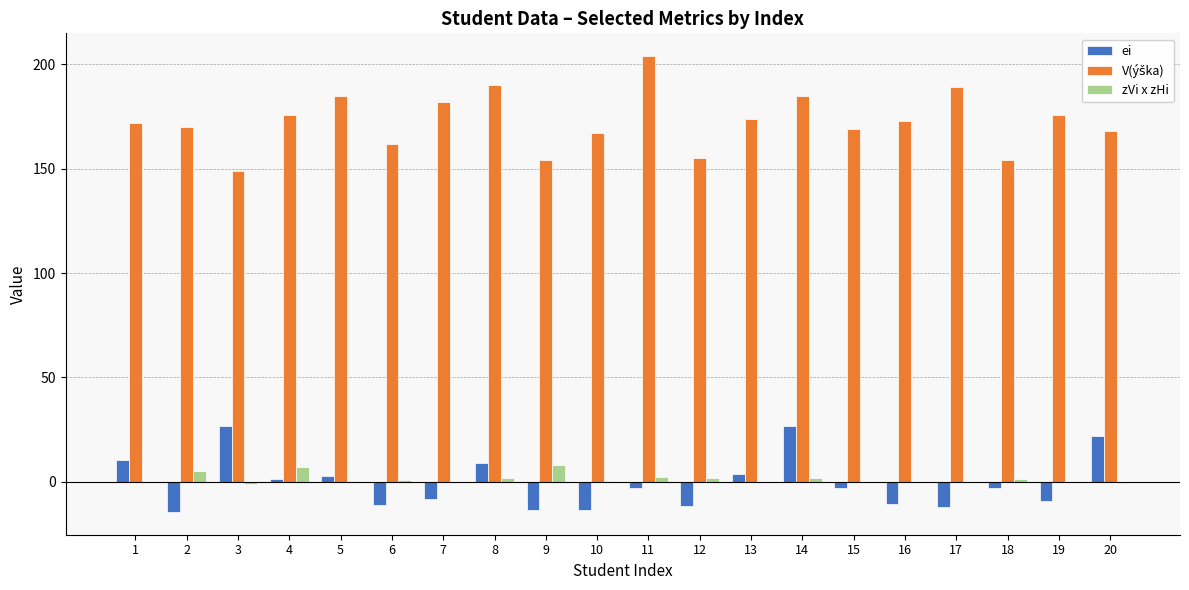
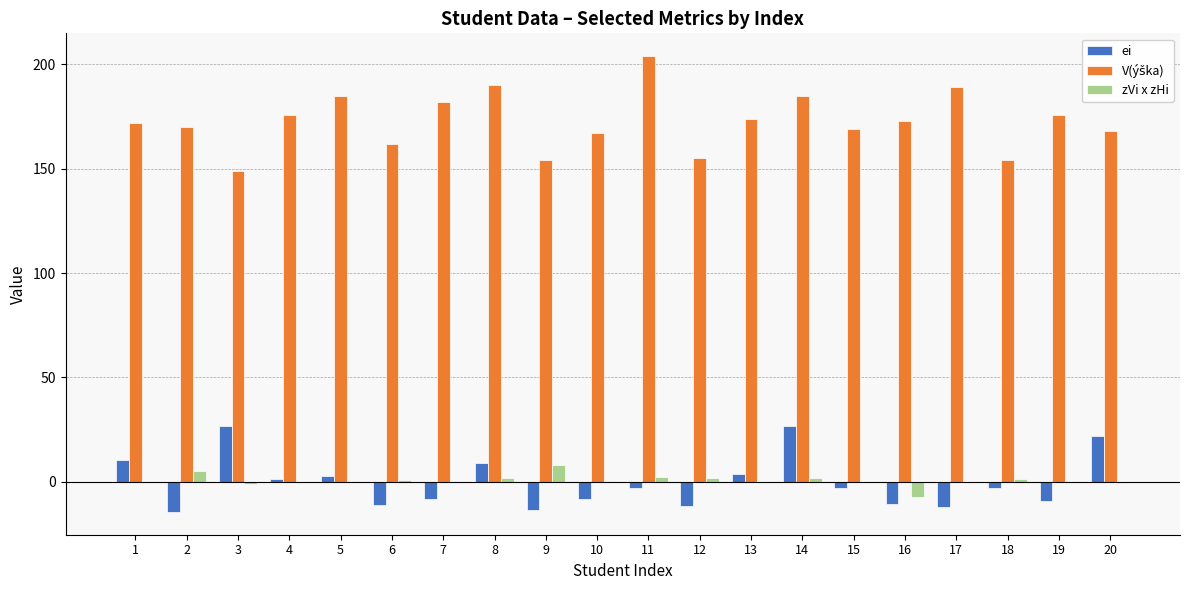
zVi x zHi, 4: 7 -> 0
ei, 10: -13 -> -8
zVi x zHi, 16: 0 -> -7
